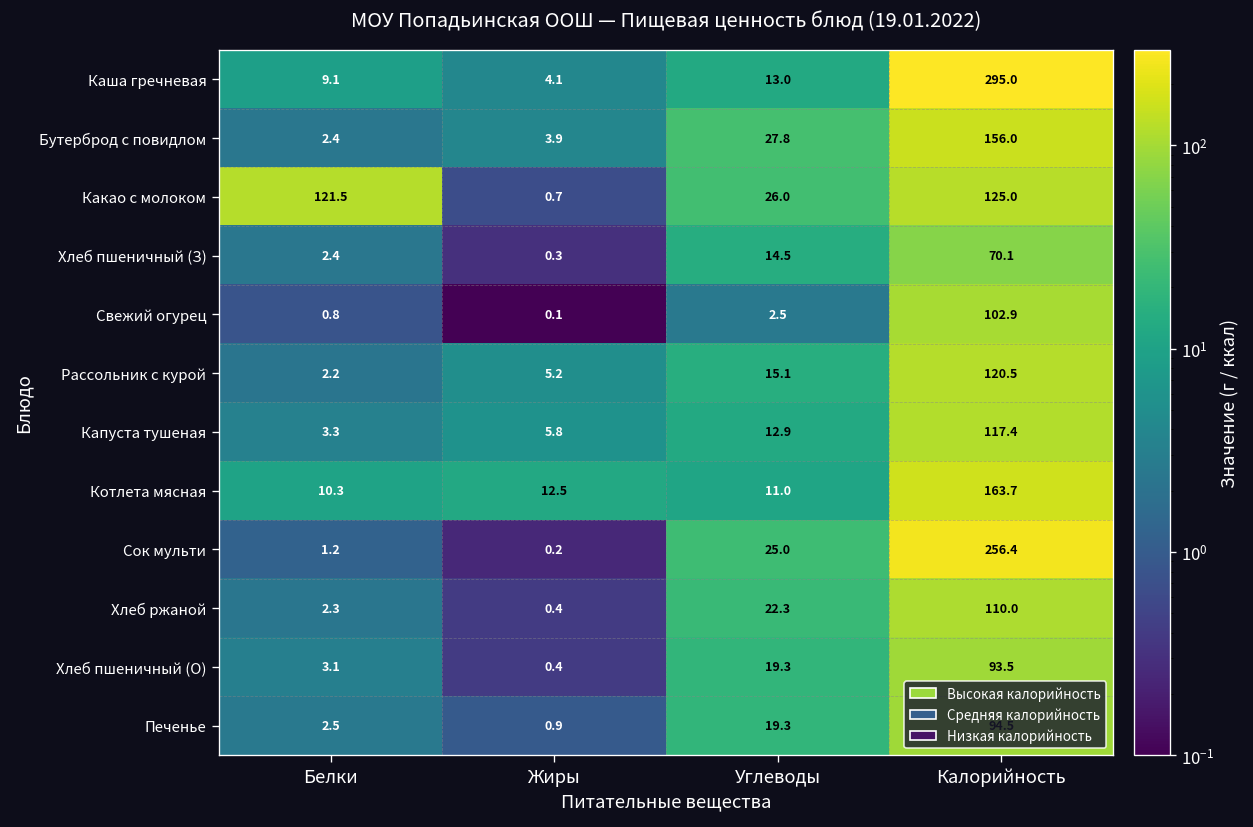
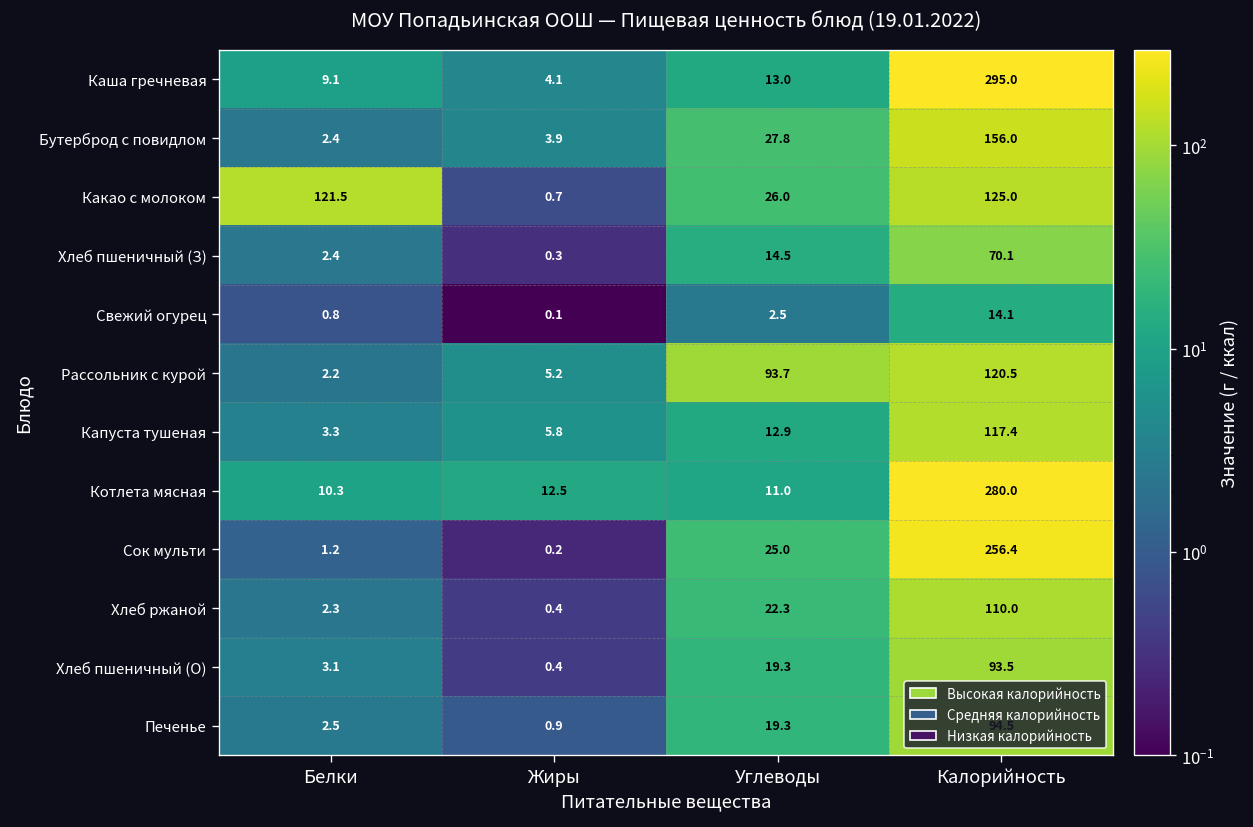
Свежий огурец, Калорийность: 102.9 -> 14.1
Рассольник с курой, Углеводы: 15.1 -> 93.7
Котлета мясная, Калорийность: 163.7 -> 280.0
